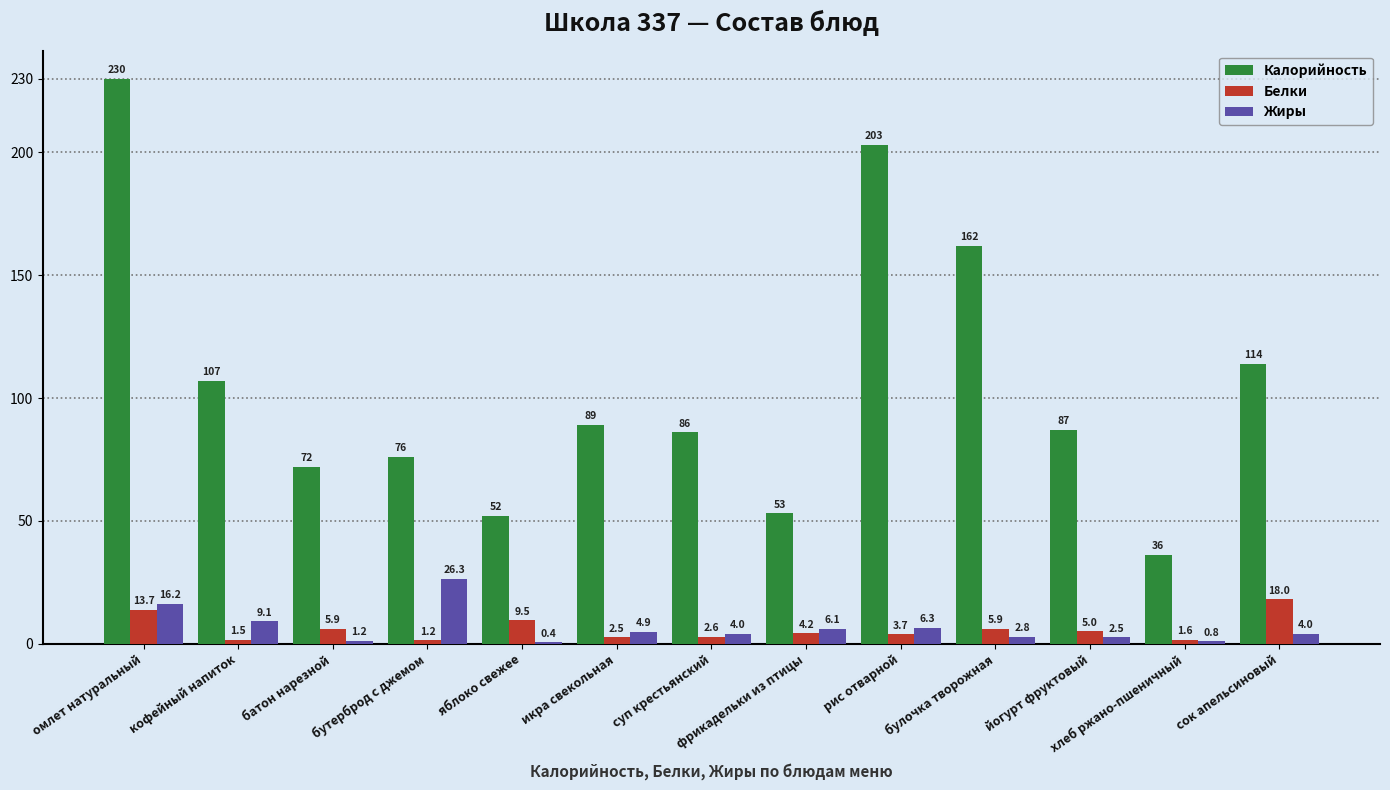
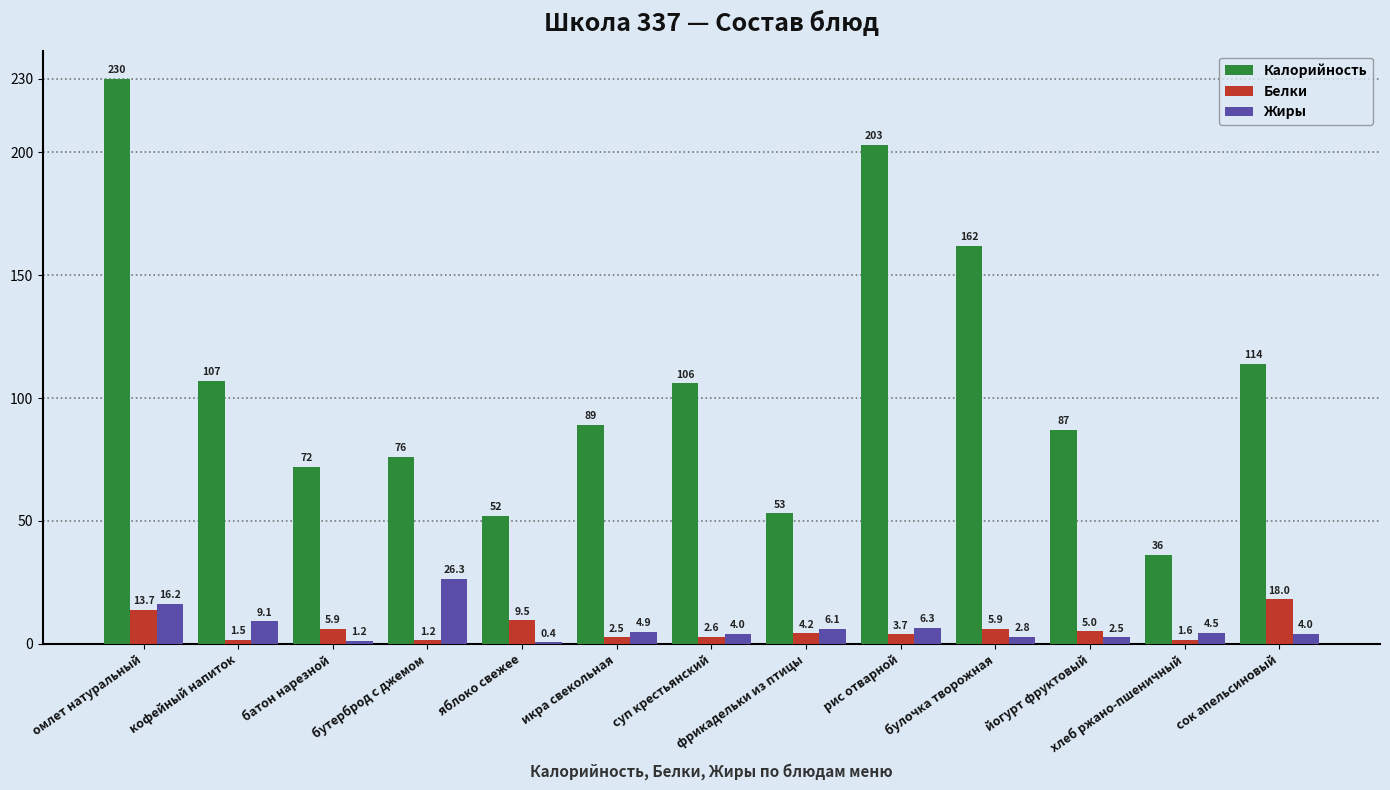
Калорийность, суп крестьянский: 86 -> 106
Жиры, хлеб ржано-пшеничный: 0.8 -> 4.5
